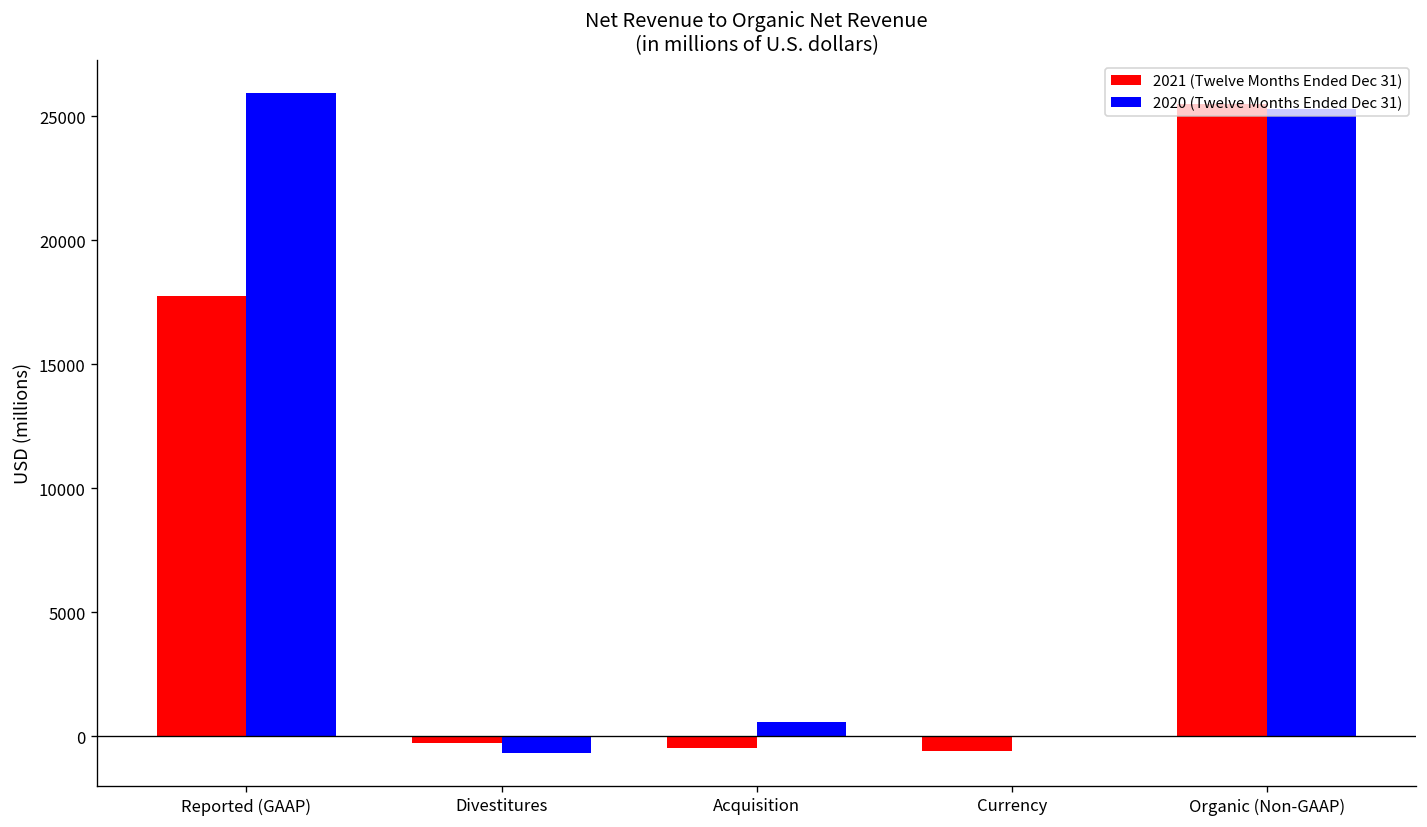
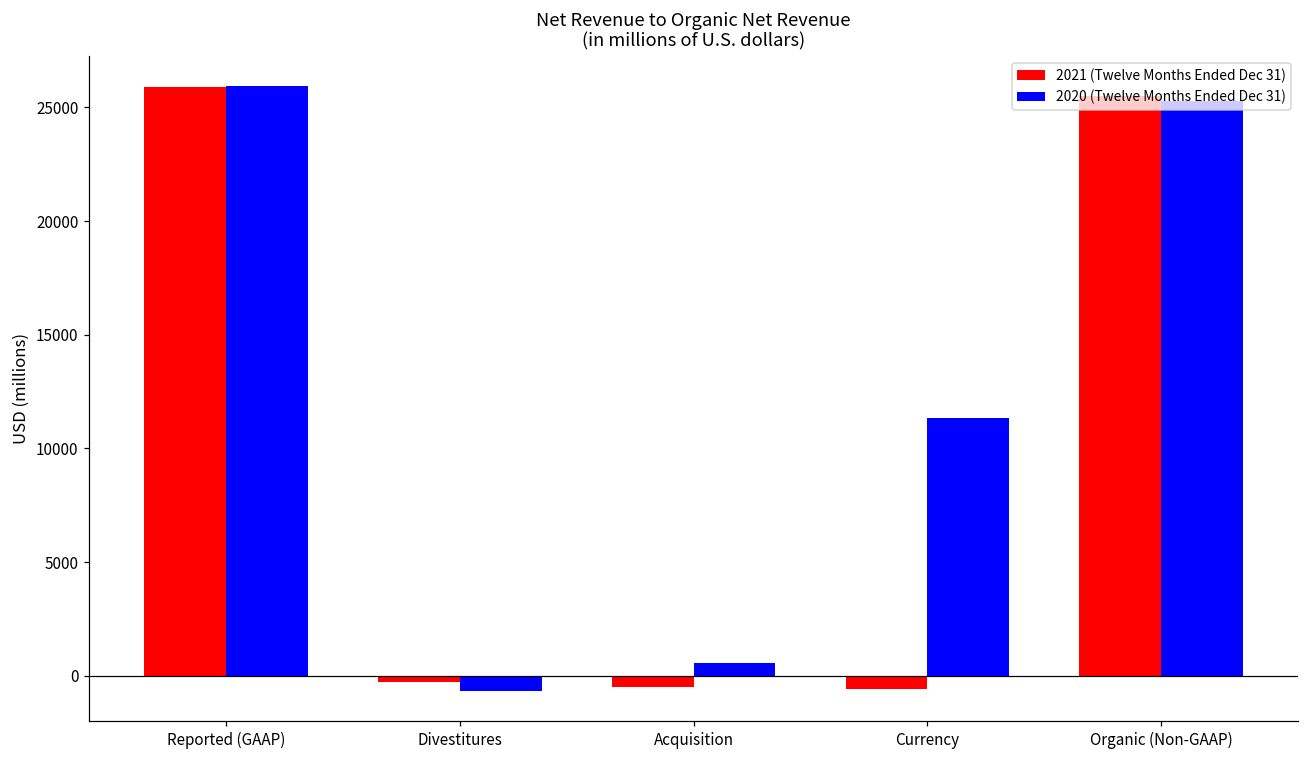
2021 (Twelve Months Ended Dec 31), Reported (GAAP): 17800 -> 25900
2020 (Twelve Months Ended Dec 31), Currency: 0 -> 11300
